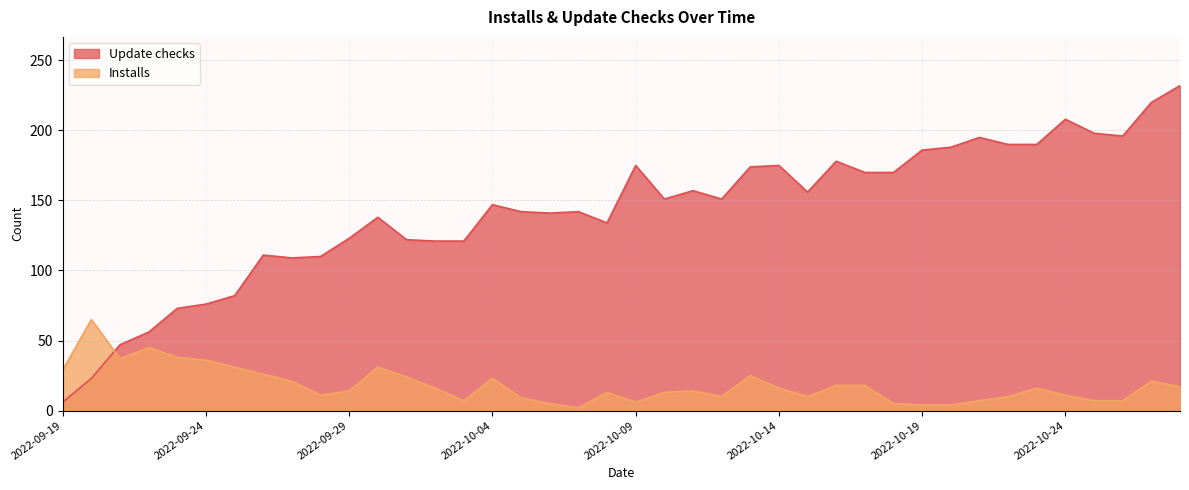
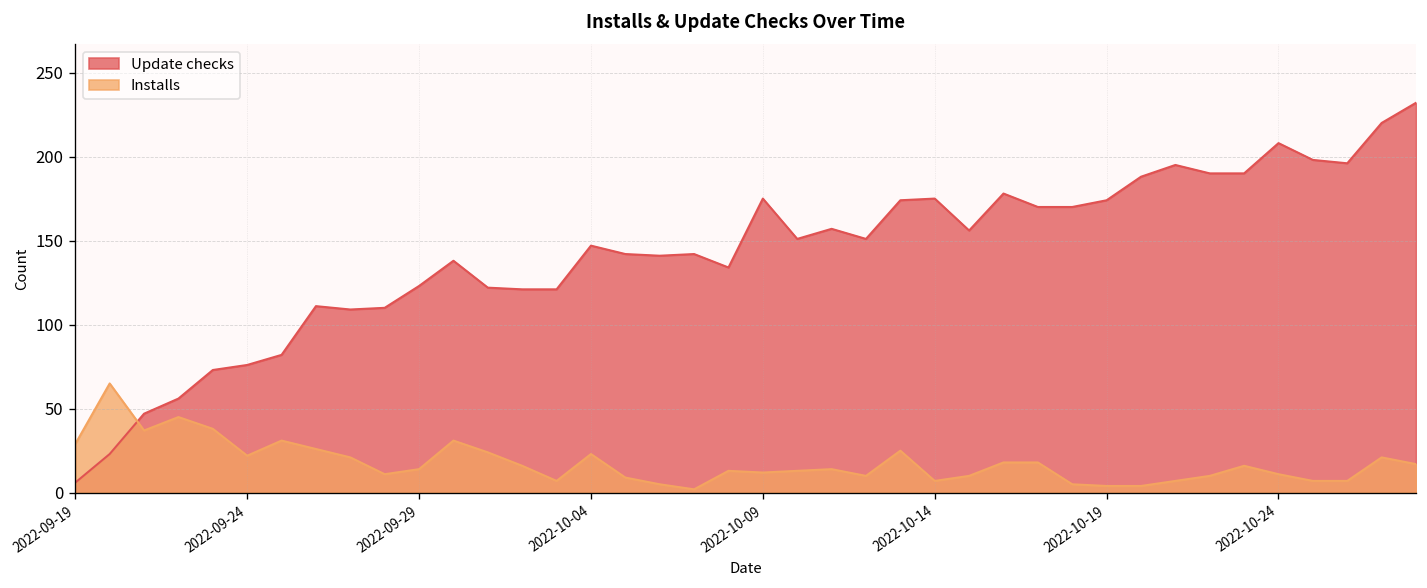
Installs, 2022-09-24: 36 -> 22
Installs, 2022-10-09: 6 -> 12
Installs, 2022-10-14: 16 -> 7
Update checks, 2022-10-19: 186 -> 174
